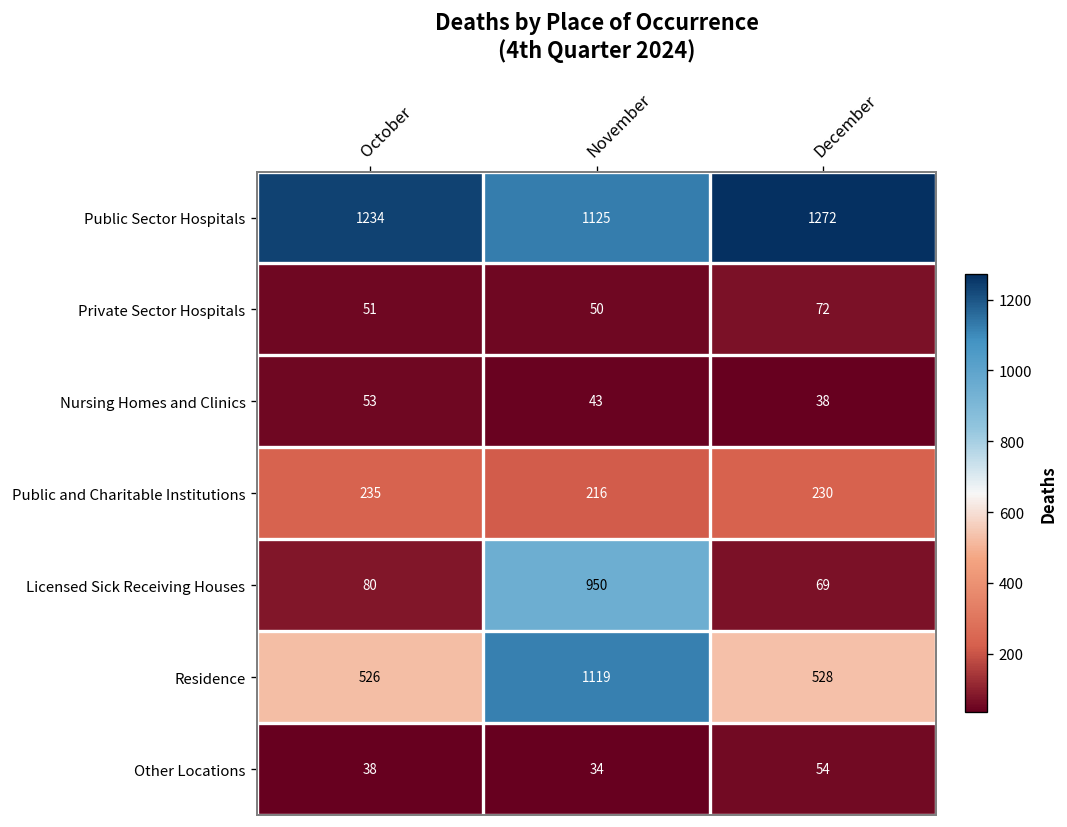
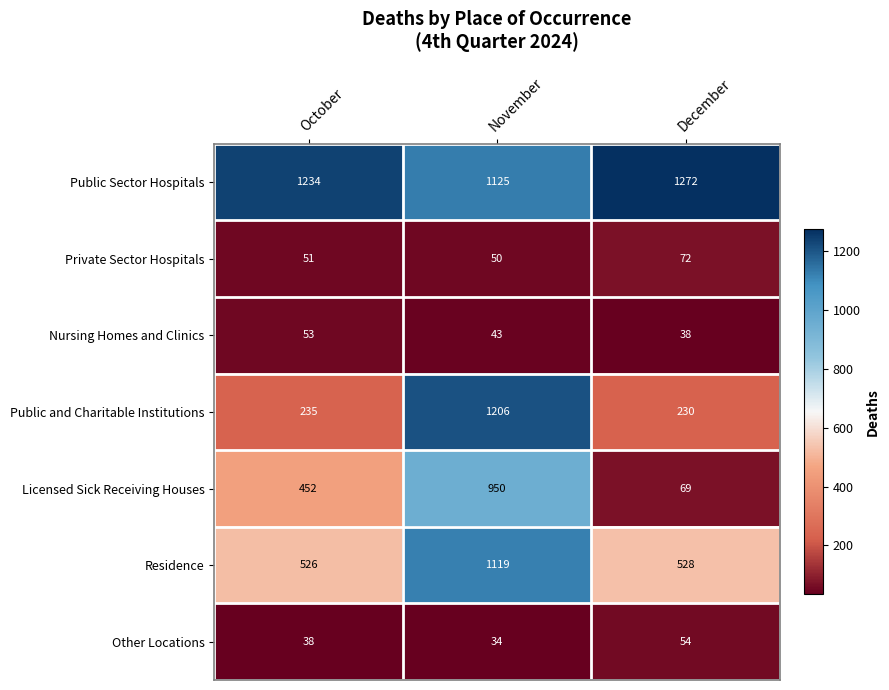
Public and Charitable Institutions, November: 216 -> 1206
Licensed Sick Receiving Houses, October: 80 -> 452
